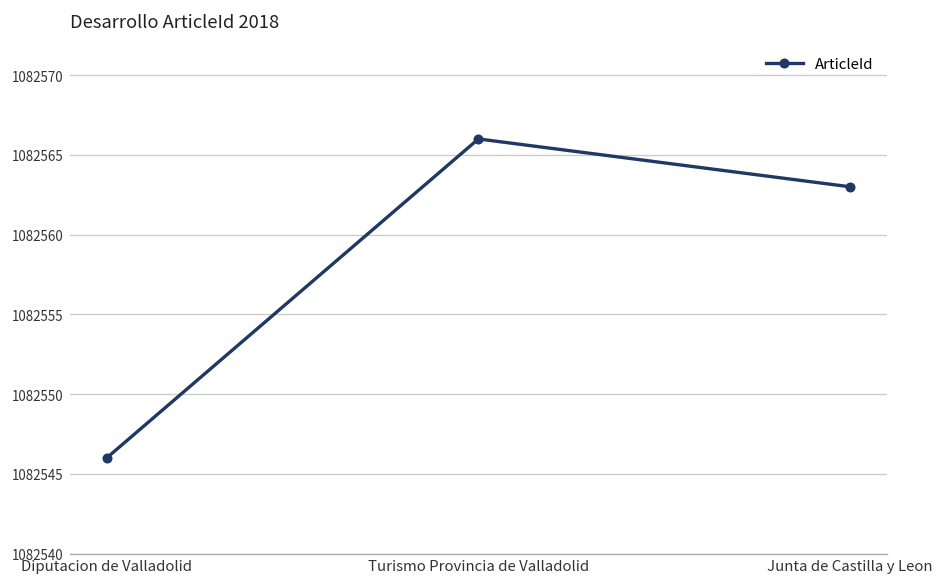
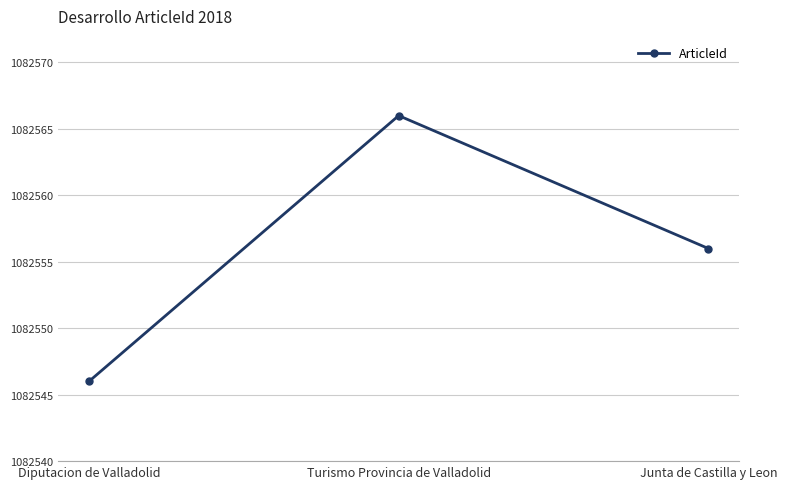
Junta de Castilla y Leon: 1082563 -> 1082556
